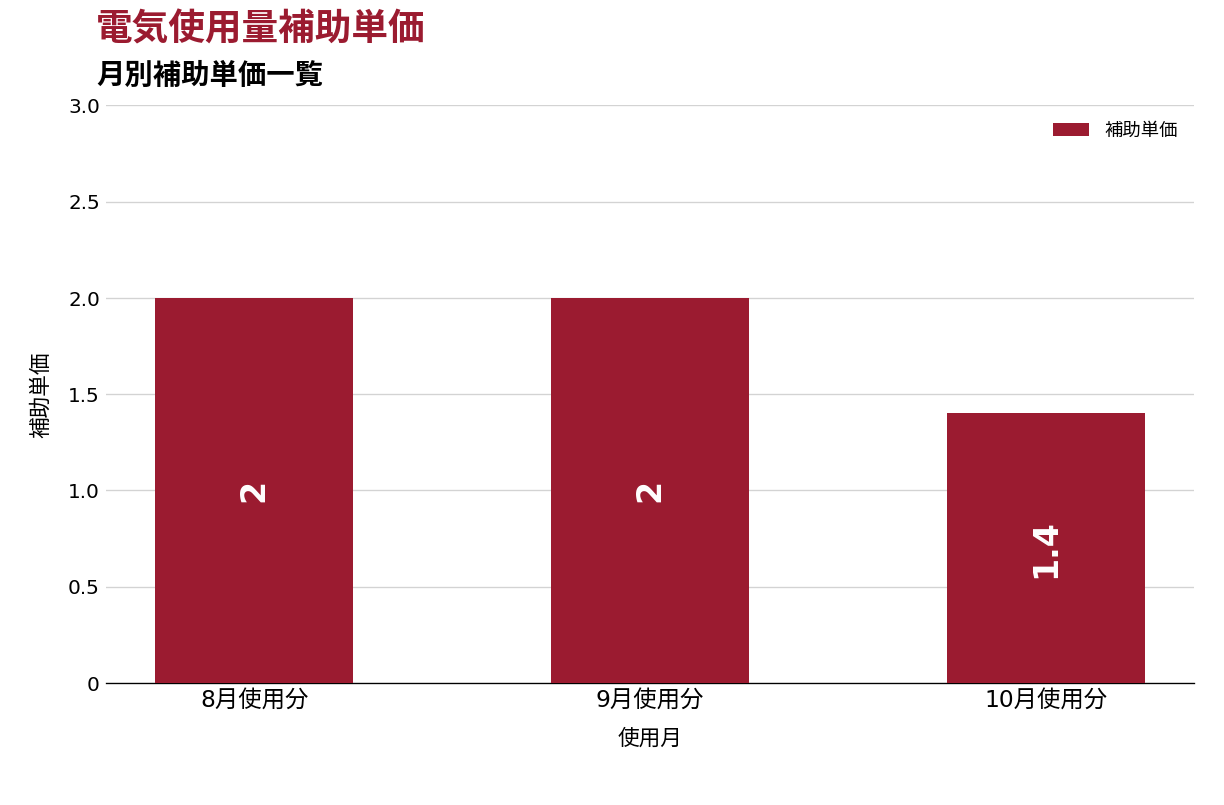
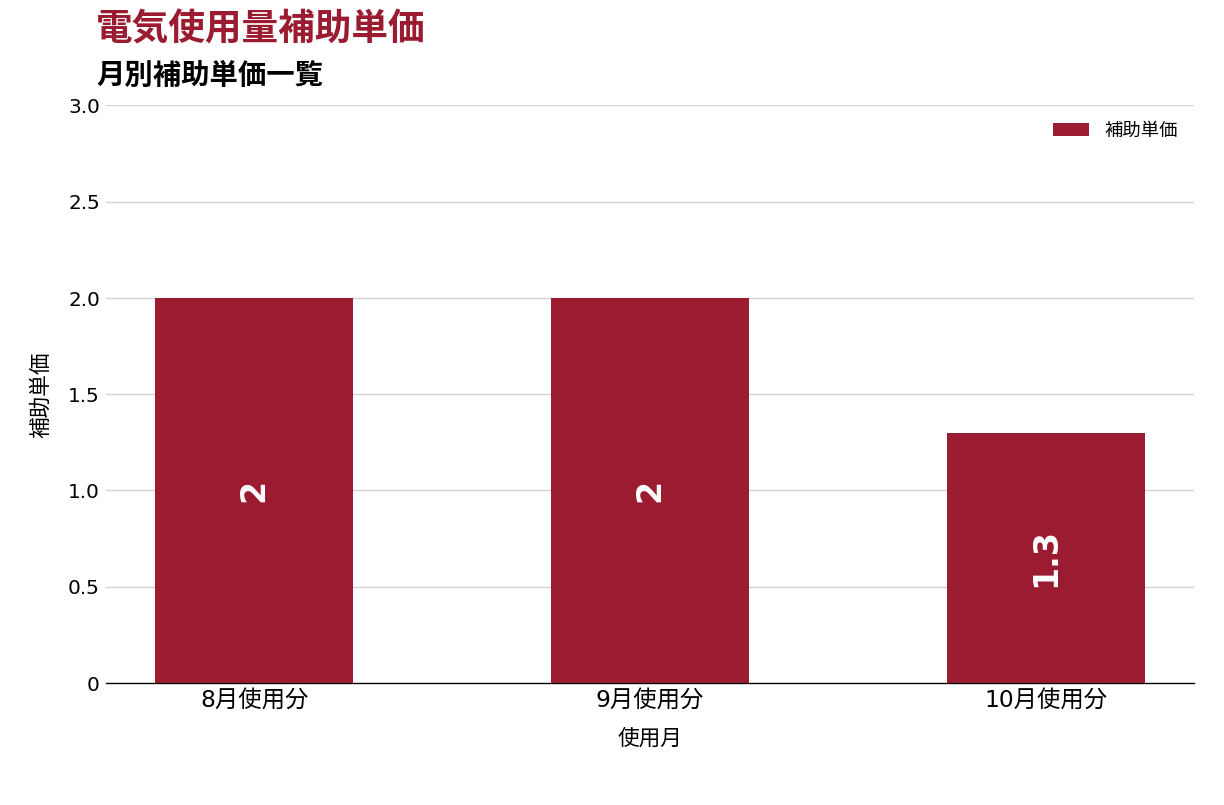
10月使用分: 1.4 -> 1.3
